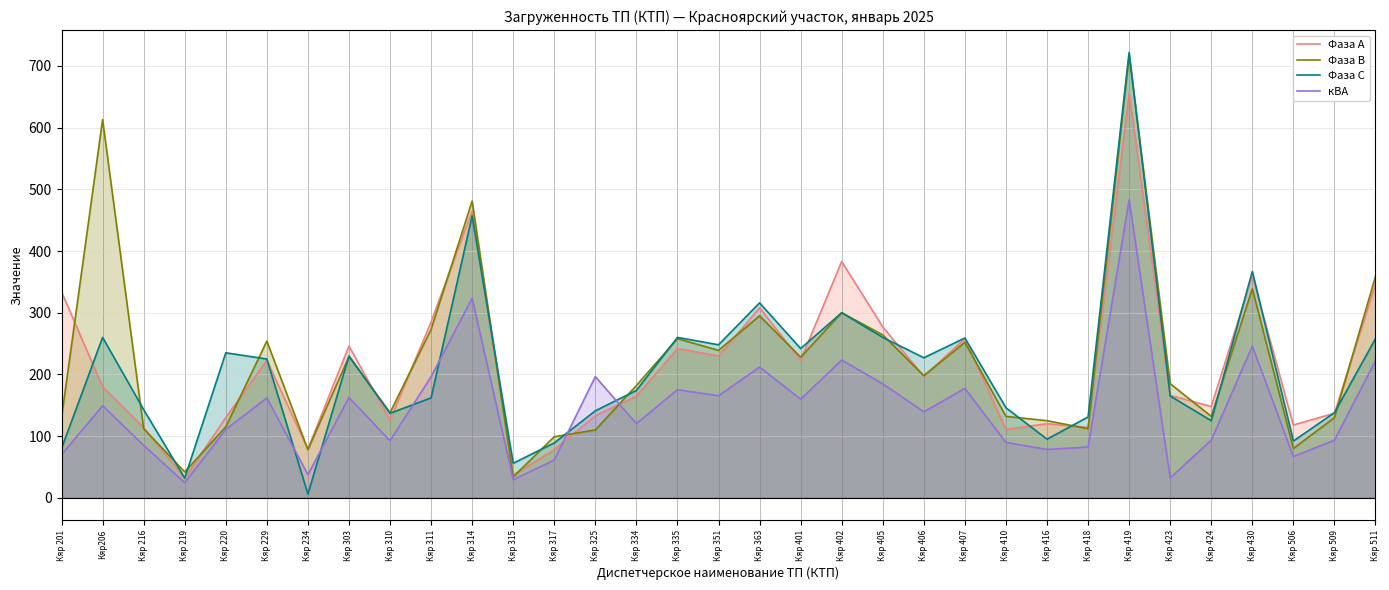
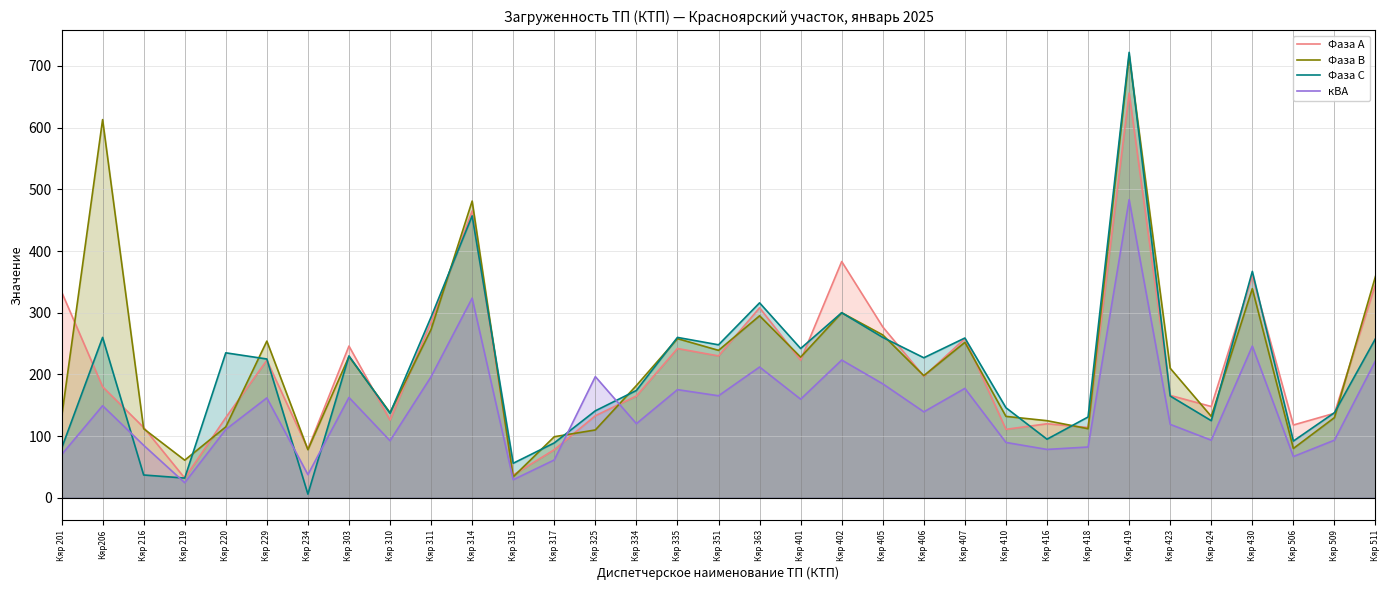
Фаза С, Кяр 216: 140 -> 40
Фаза В, Кяр 219: 40 -> 60
Фаза С, Кяр 311: 160 -> 290
Фаза В, Кяр 423: 190 -> 210
кВА, Кяр 423: 30 -> 120
